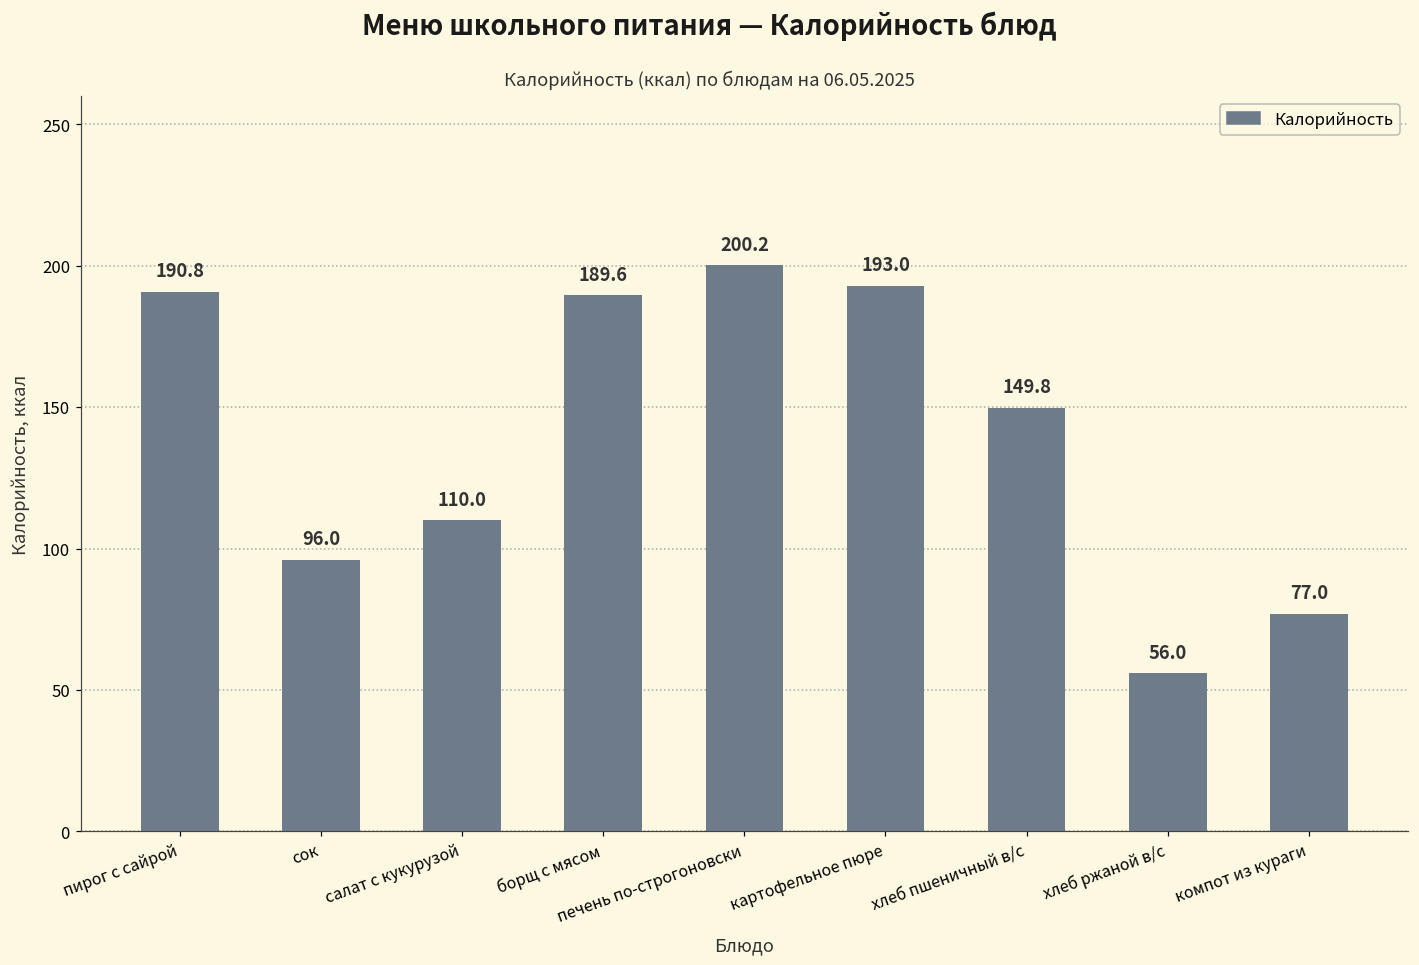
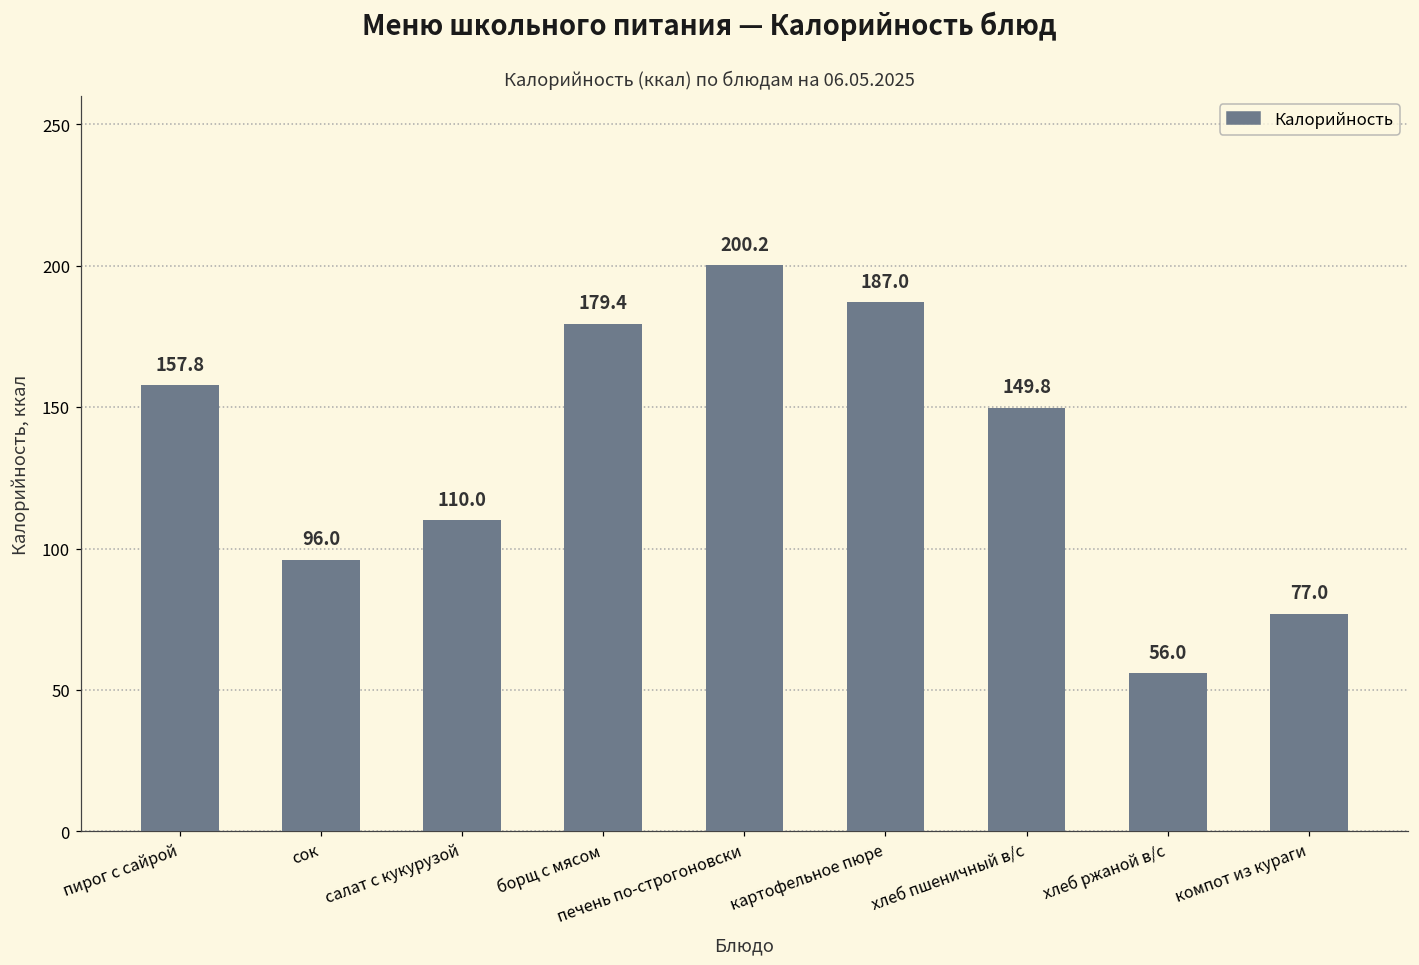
пирог с сайрой: 190.8 -> 157.8
борщ с мясом: 189.6 -> 179.4
картофельное пюре: 193.0 -> 187.0
